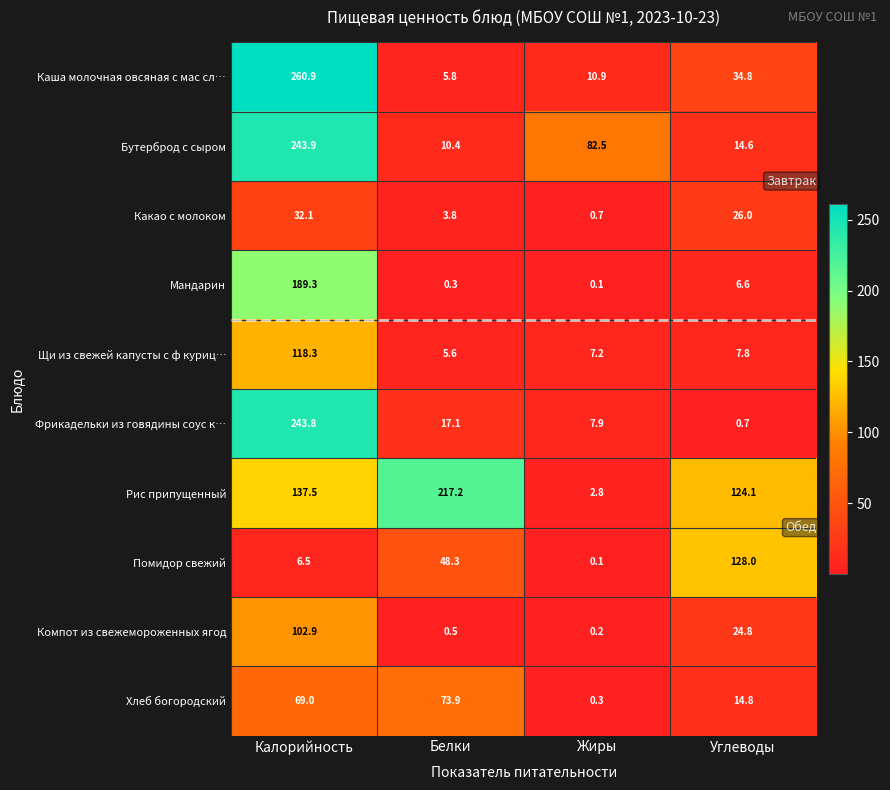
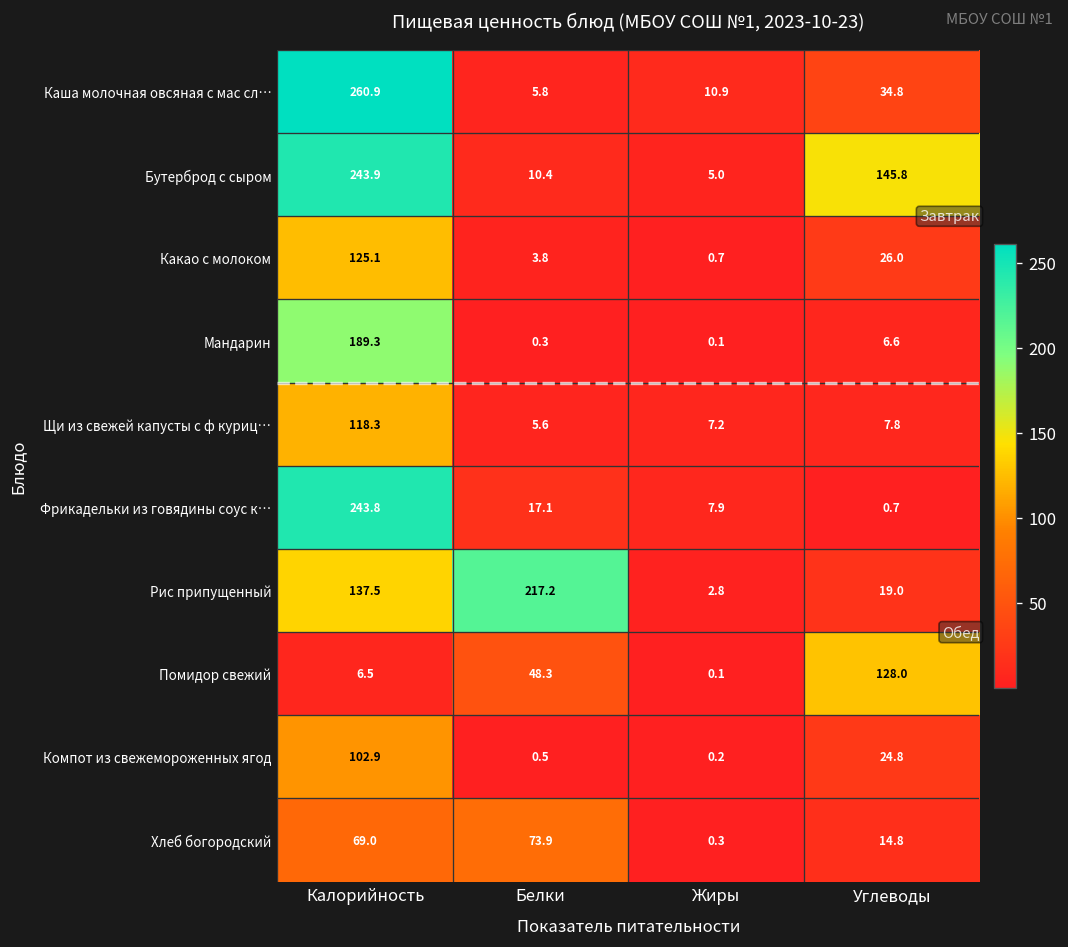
Бутерброд с сыром, Жиры: 82.5 -> 5.0
Бутерброд с сыром, Углеводы: 14.6 -> 145.8
Какао с молоком, Калорийность: 32.1 -> 125.1
Рис припущенный, Углеводы: 124.1 -> 19.0
